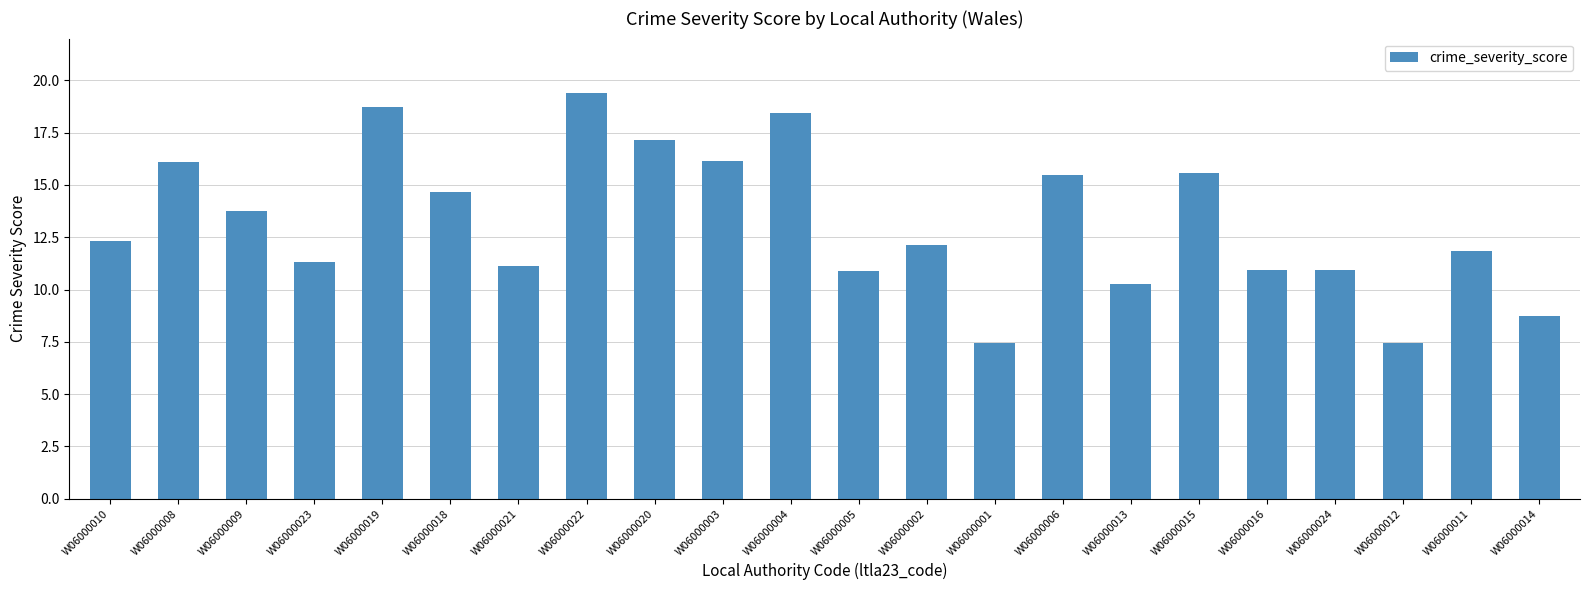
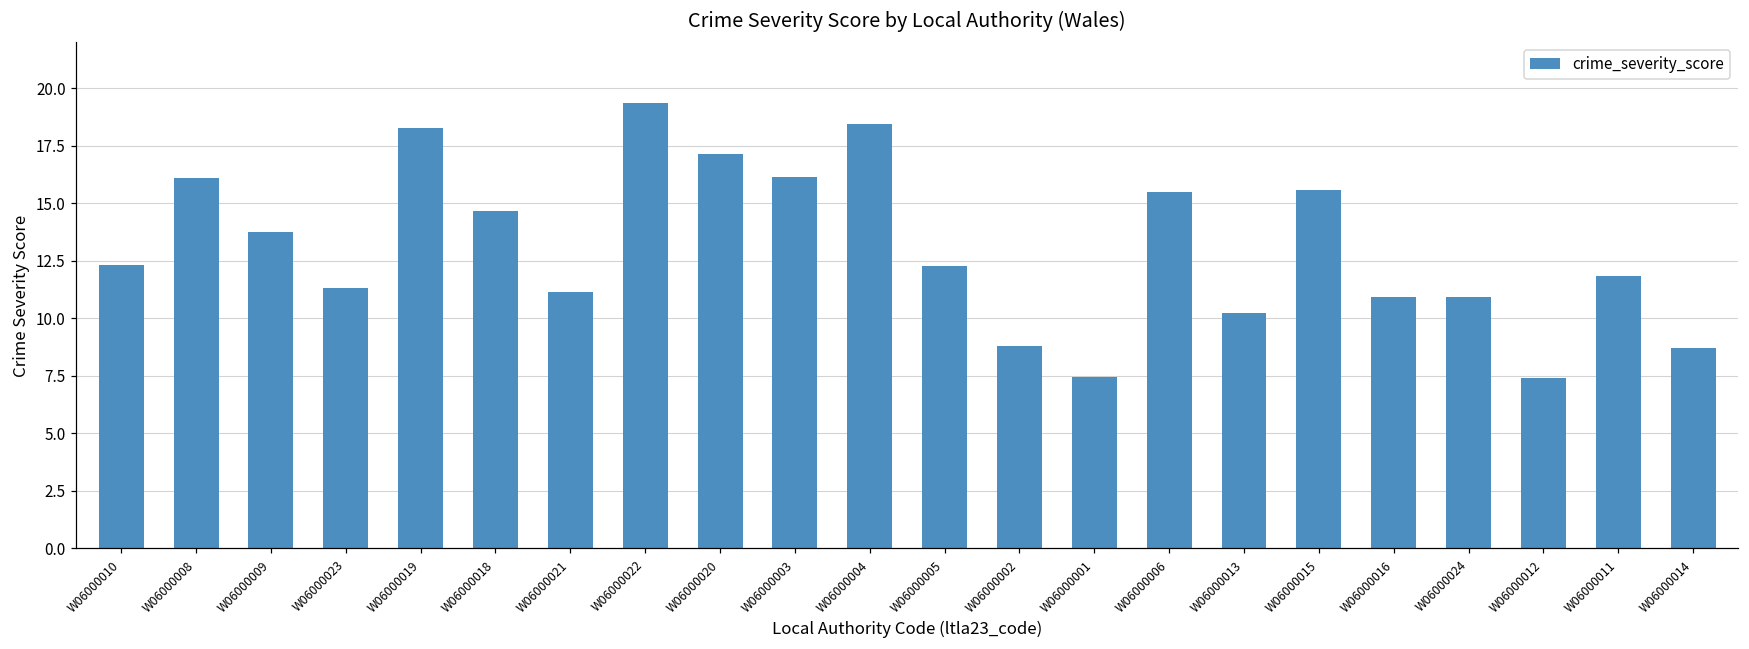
W06000019: 18.7 -> 18.3
W06000005: 10.9 -> 12.3
W06000002: 12.1 -> 8.8
